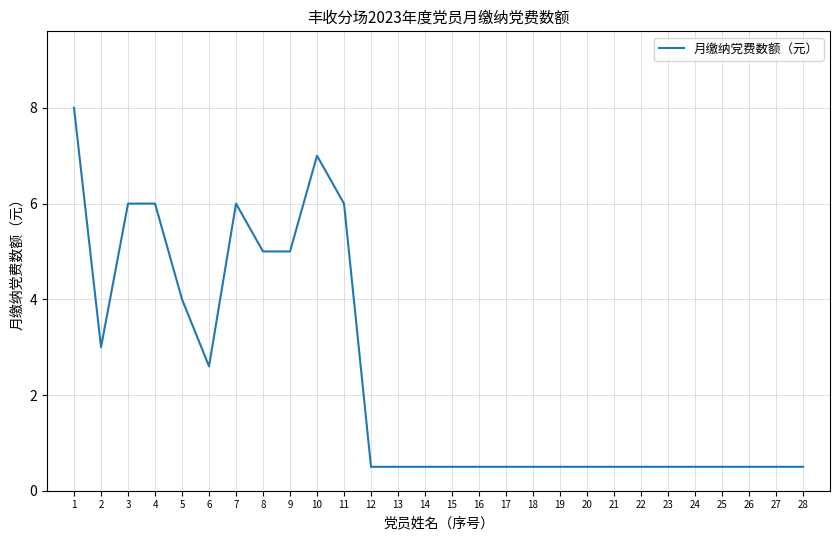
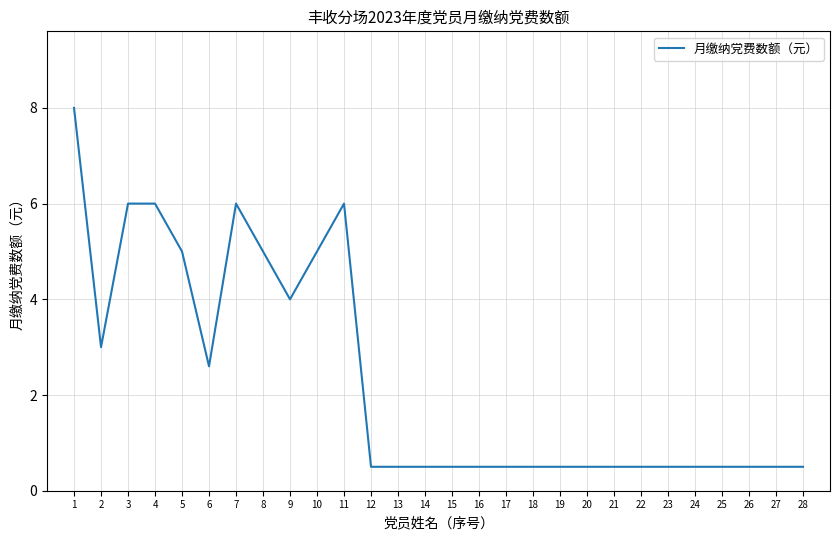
5: 4 -> 5
9: 5 -> 4
10: 7 -> 5
